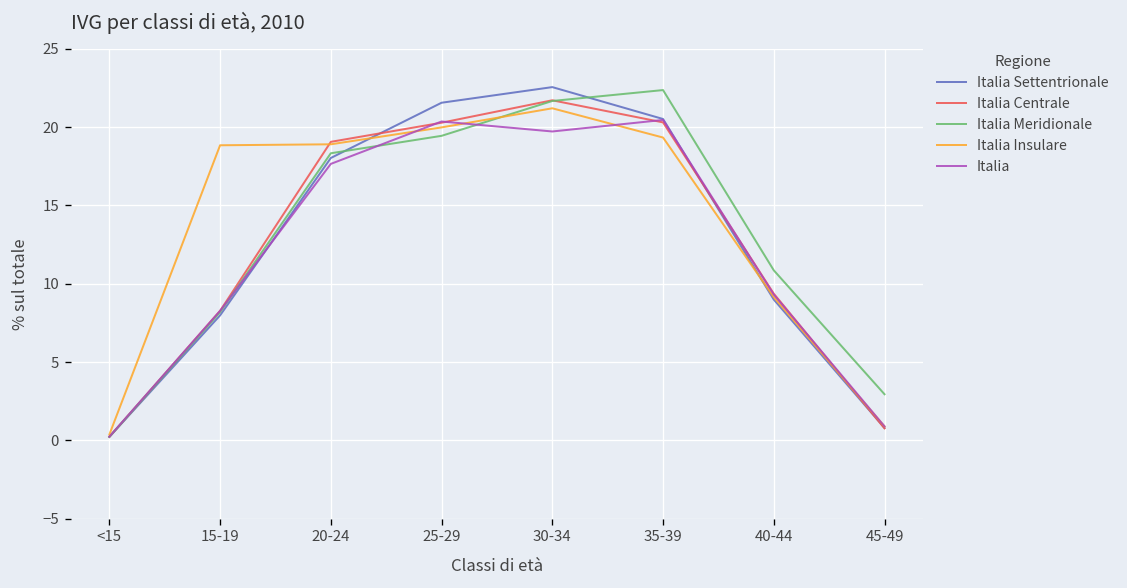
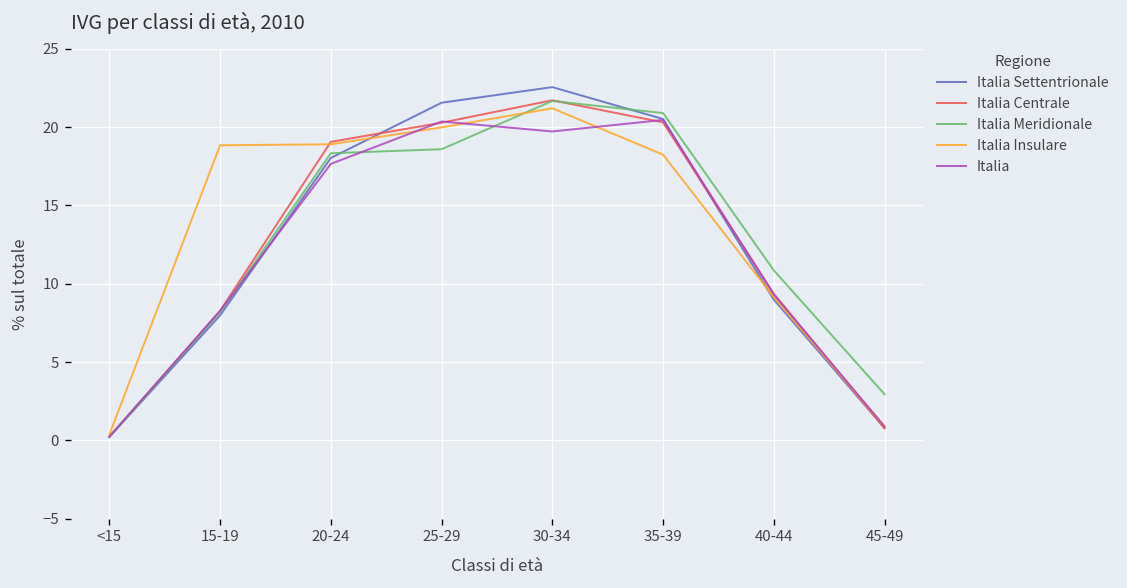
Italia Meridionale, 25-29: 19.4 -> 18.6
Italia Meridionale, 35-39: 22.4 -> 20.9
Italia Insulare, 35-39: 19.3 -> 18.2
